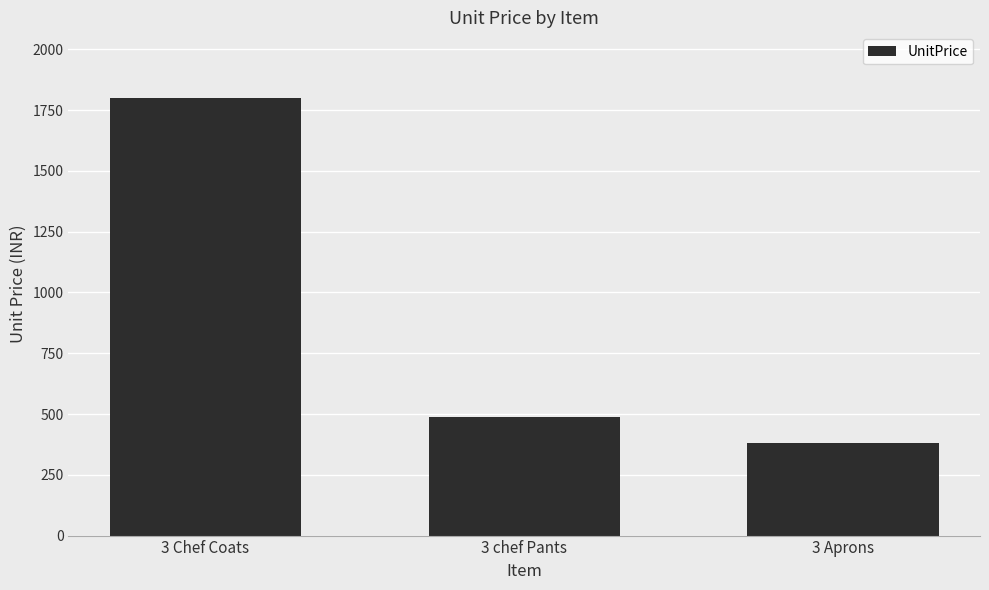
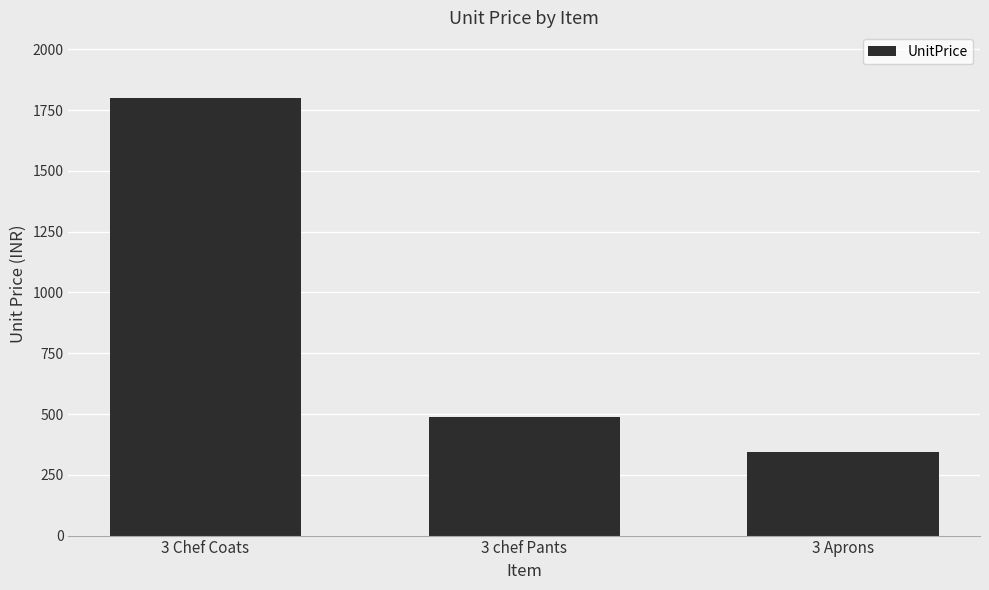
3 Aprons: 380 -> 340
